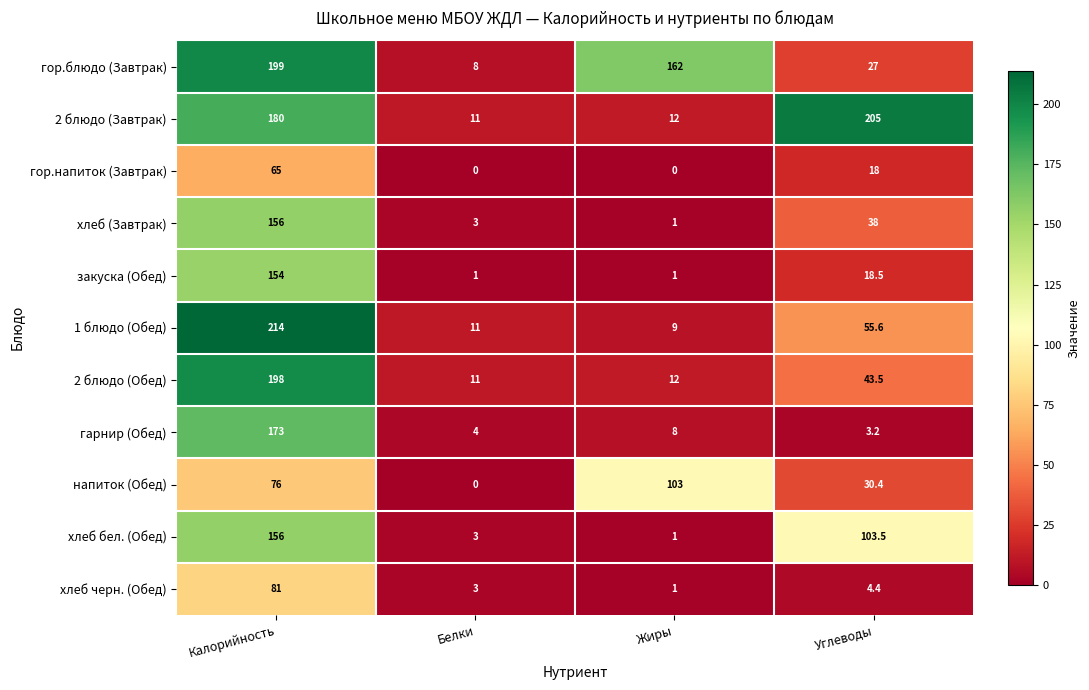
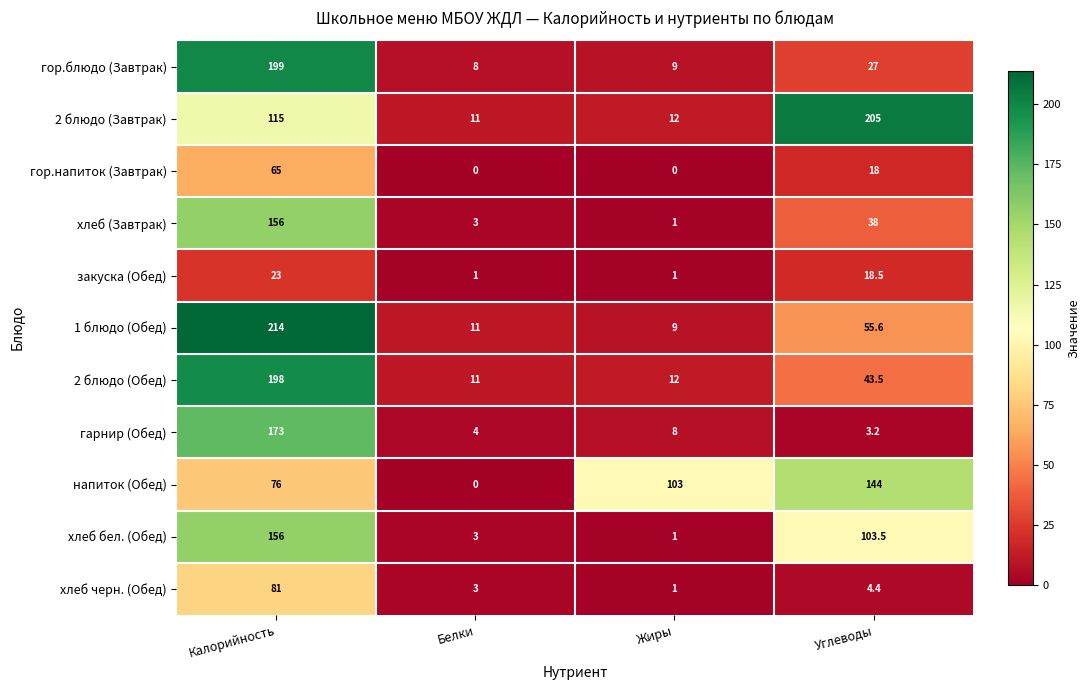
гор.блюдо (Завтрак), Жиры: 162 -> 9
2 блюдо (Завтрак), Калорийность: 180 -> 115
закуска (Обед), Калорийность: 154 -> 23
напиток (Обед), Углеводы: 30.4 -> 144
